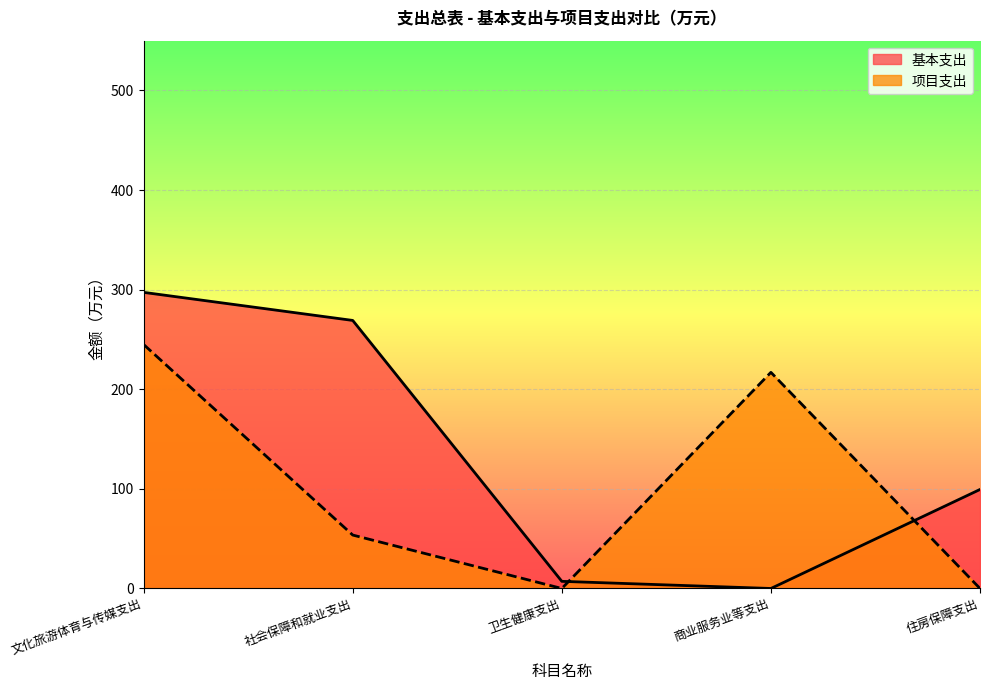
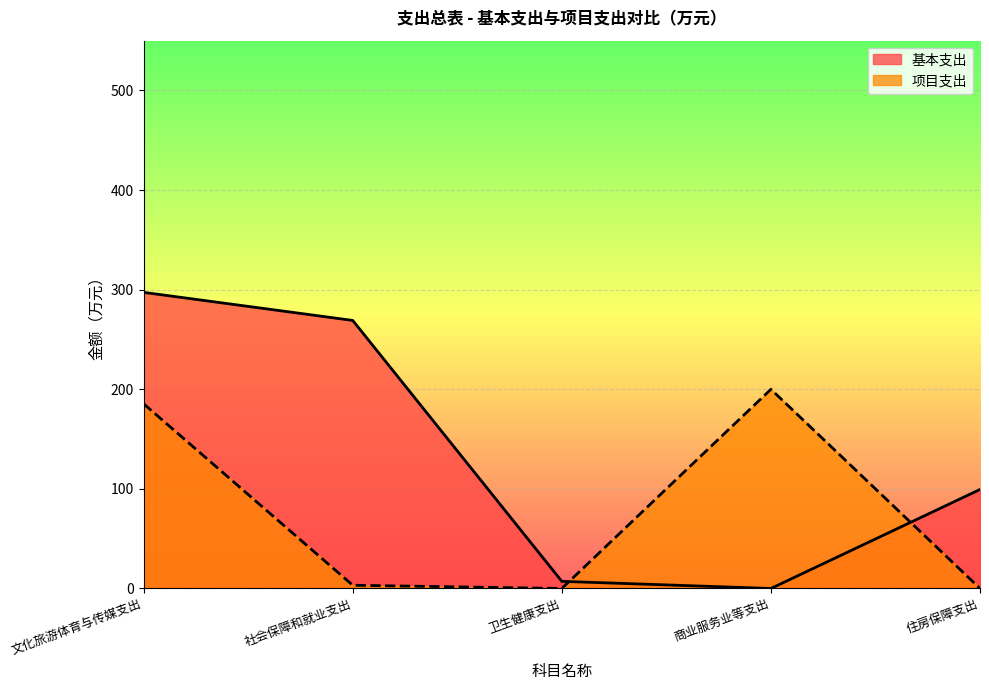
项目支出, 文化旅游体育与传媒支出: 240 -> 190
项目支出, 社会保障和就业支出: 50 -> 0
项目支出, 商业服务业等支出: 220 -> 200
